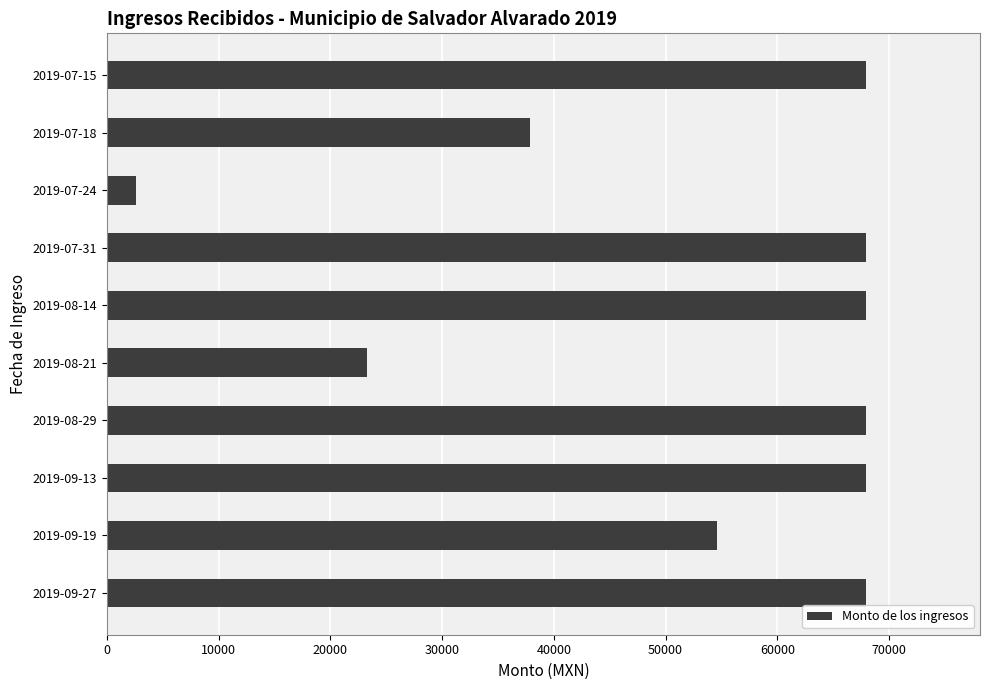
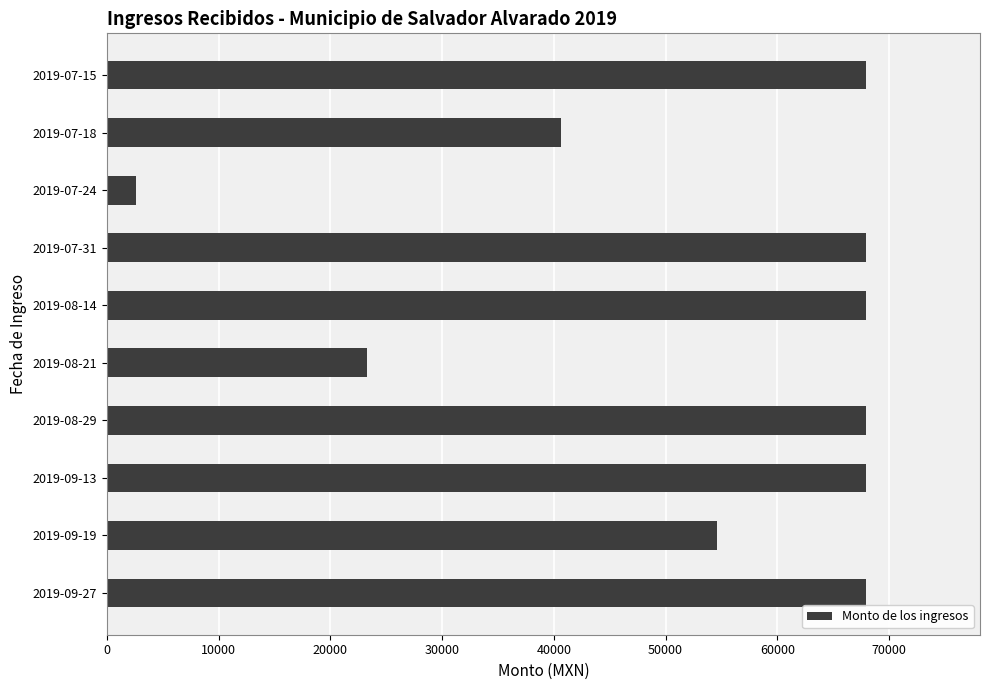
2019-07-18: 37900 -> 40600
